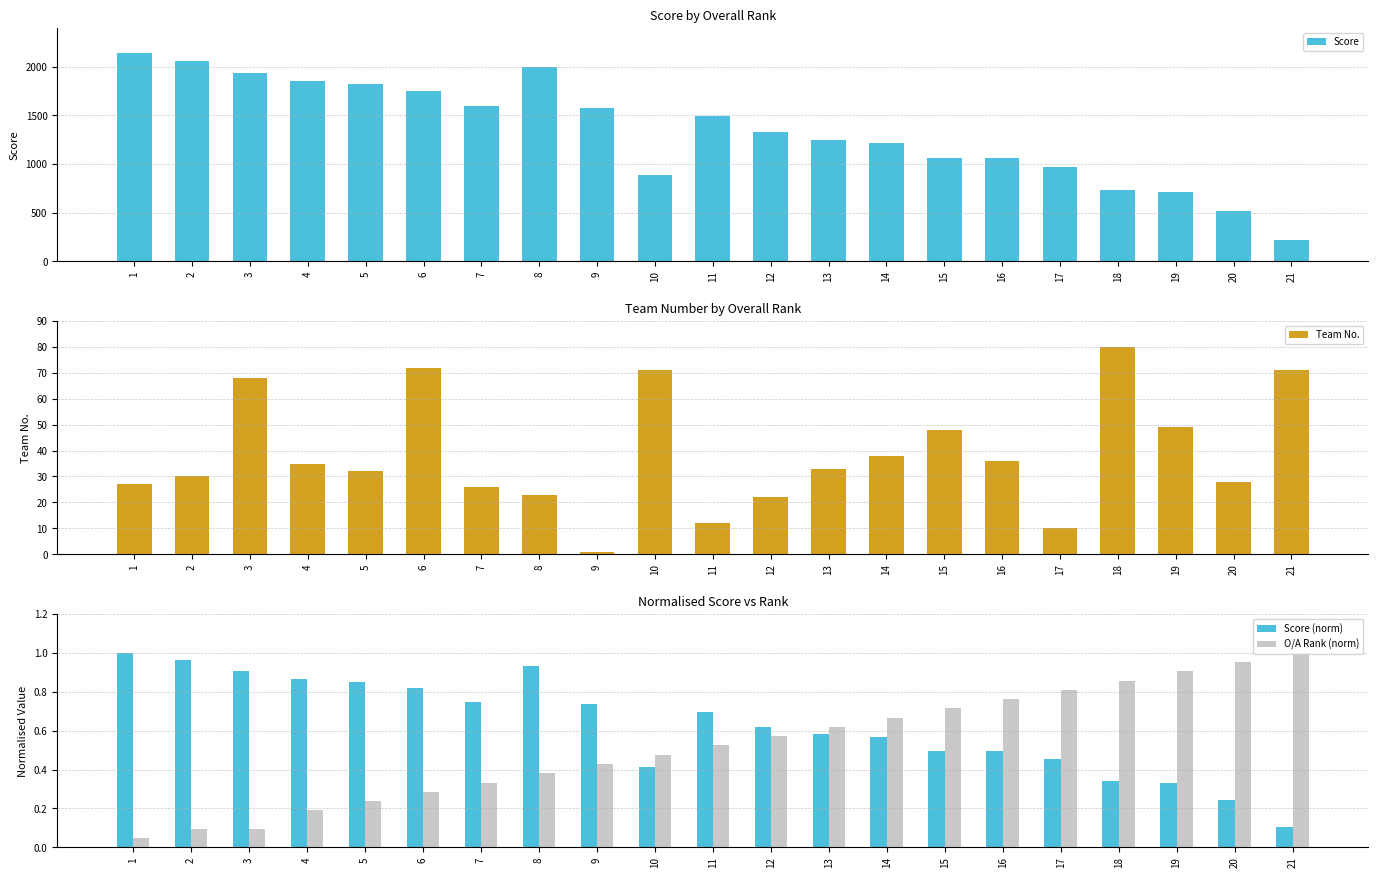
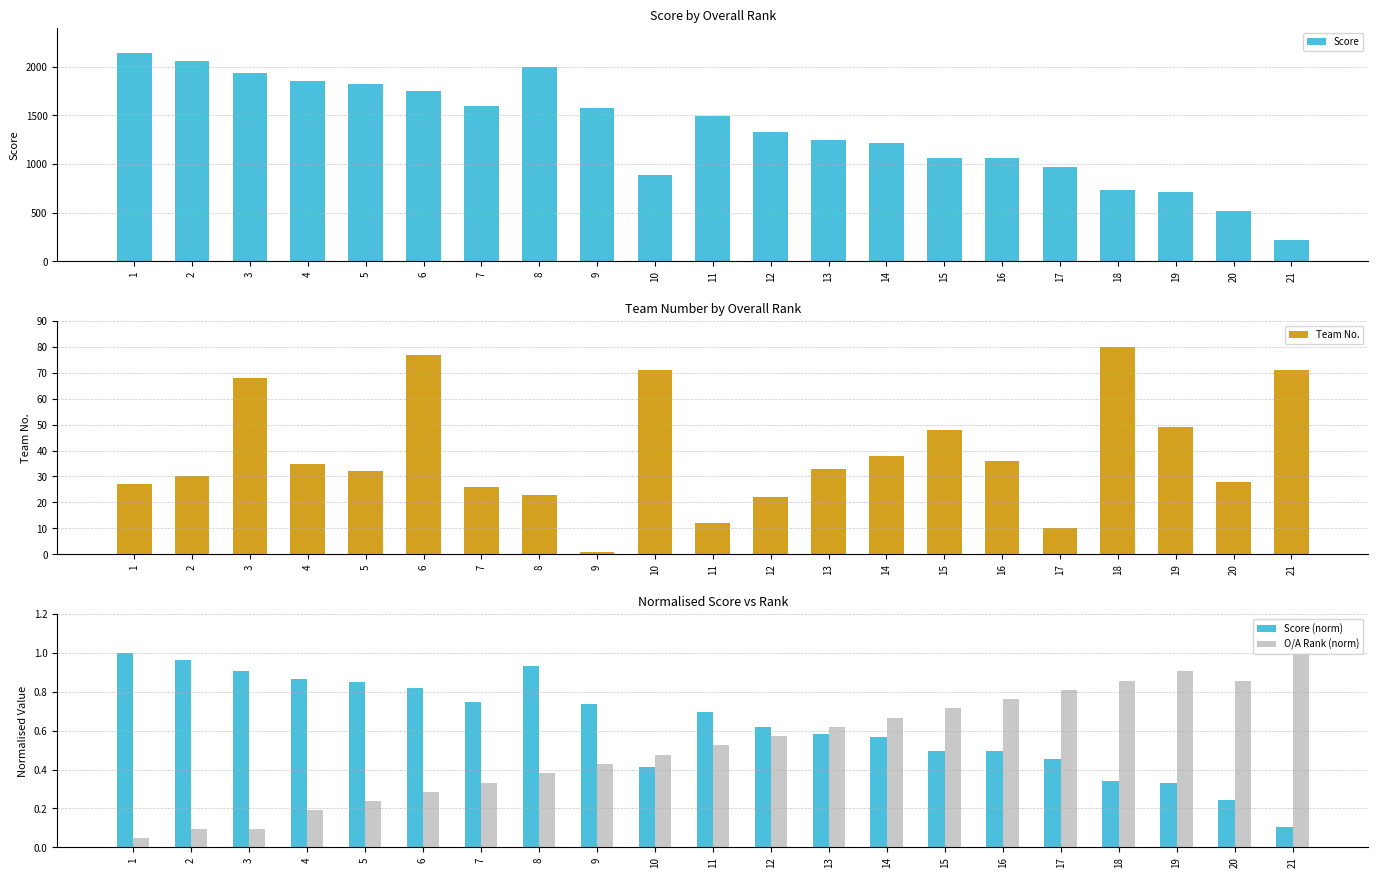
Team Number by Overall Rank, 6: 72 -> 77
Normalised Score vs Rank, O/A Rank (norm), 20: 0.95 -> 0.86
